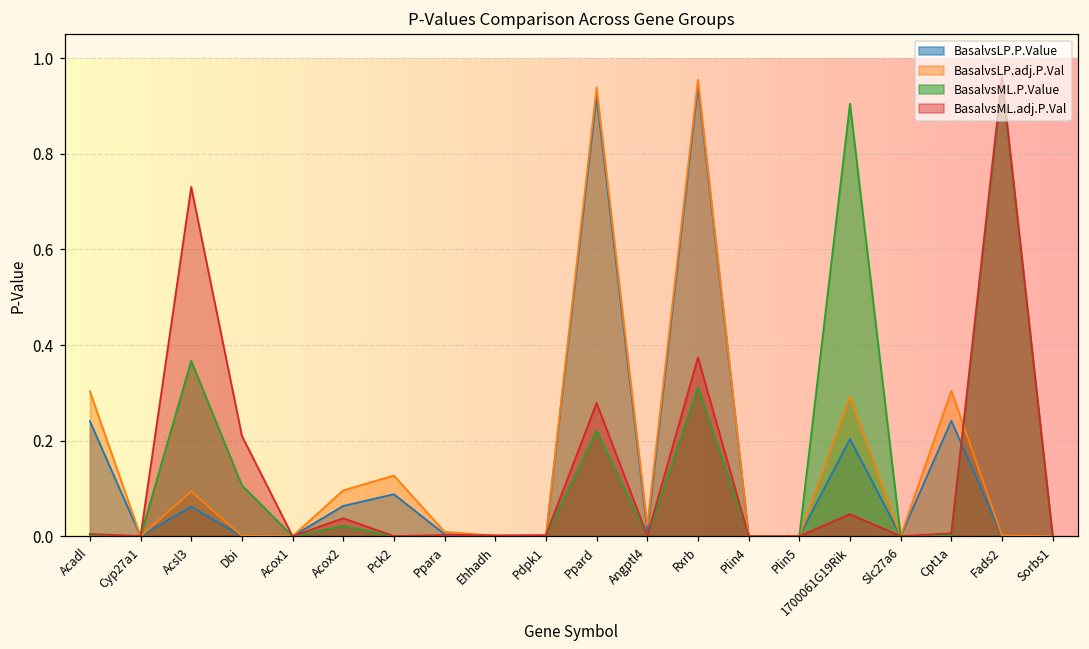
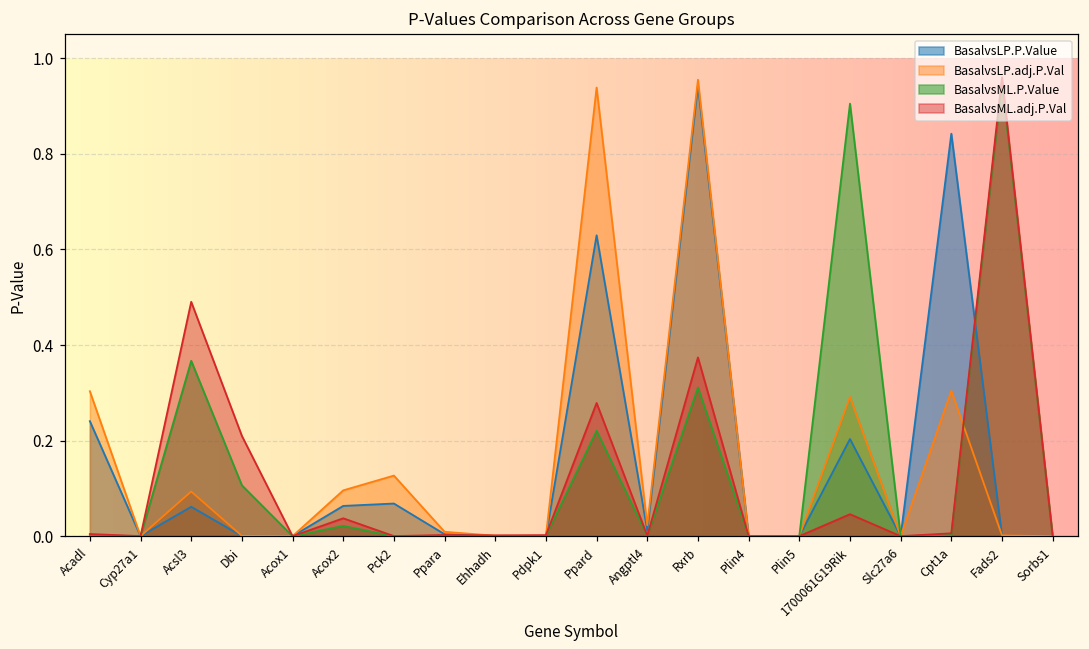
BasalvsML.adj.P.Val, Acsl3: 0.73 -> 0.49
BasalvsLP.P.Value, Pck2: 0.09 -> 0.07
BasalvsLP.P.Value, Ppard: 0.92 -> 0.63
BasalvsLP.P.Value, Cpt1a: 0.24 -> 0.84
